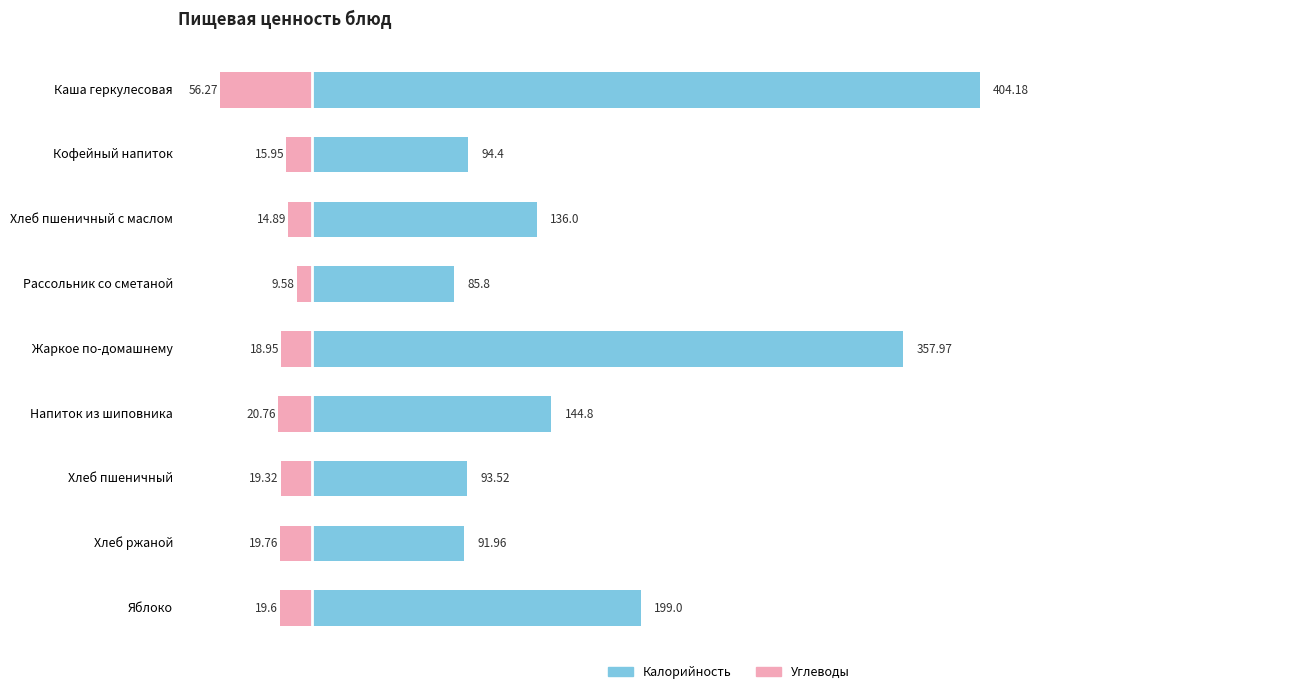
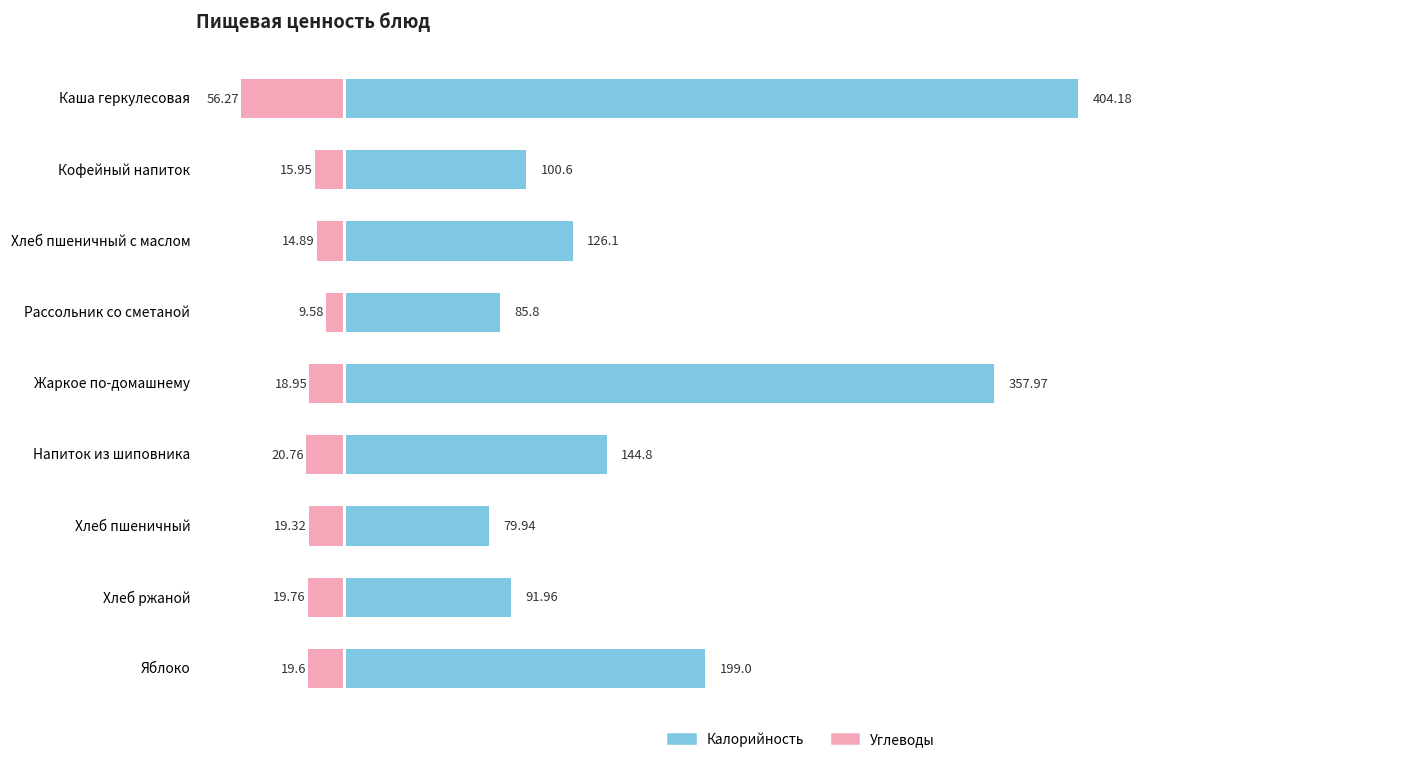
Калорийность, Кофейный напиток: 94.4 -> 100.6
Калорийность, Хлеб пшеничный с маслом: 136.0 -> 126.1
Калорийность, Хлеб пшеничный: 93.52 -> 79.94
